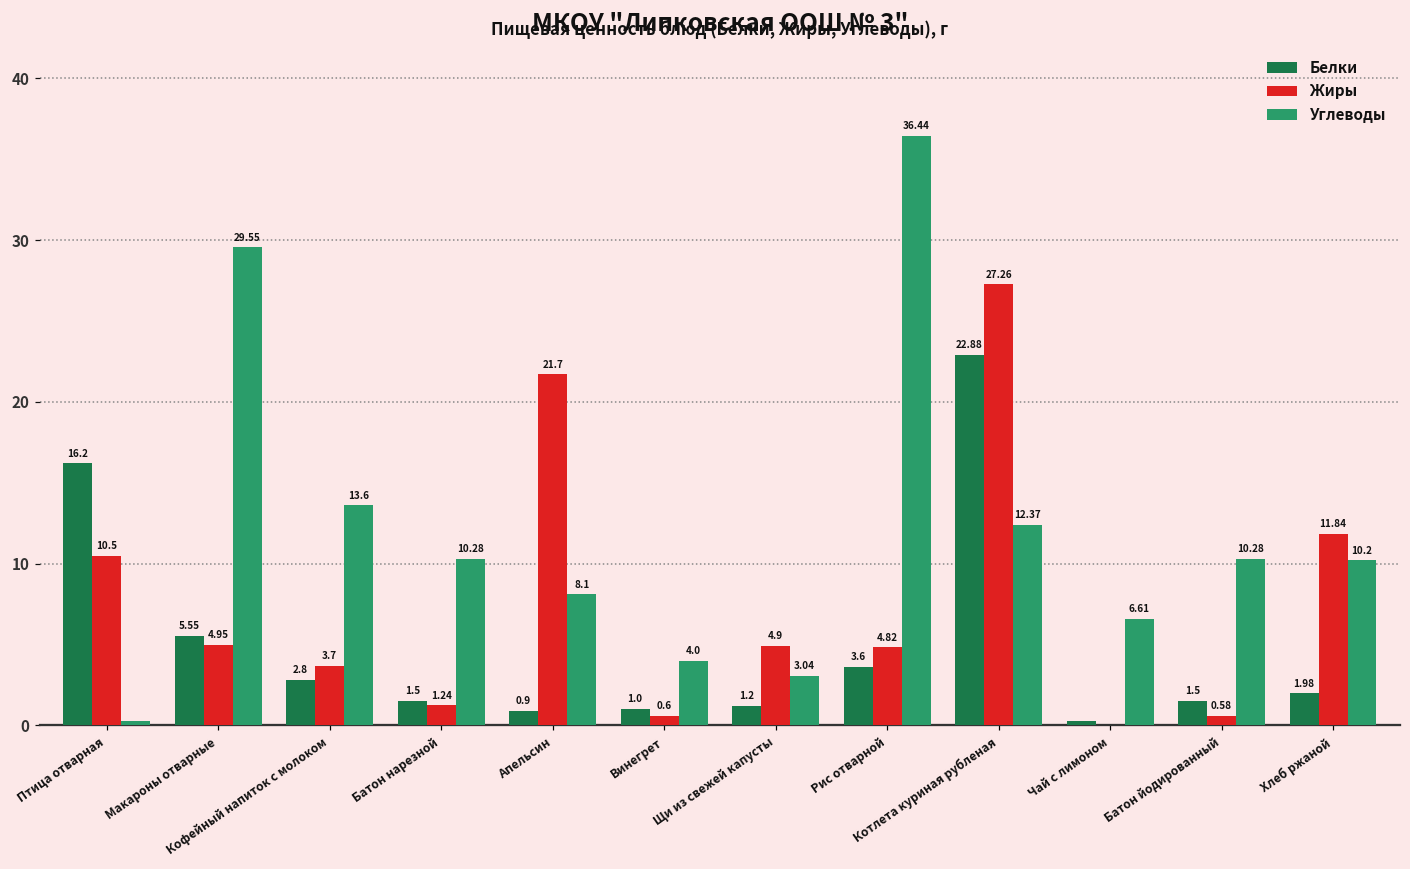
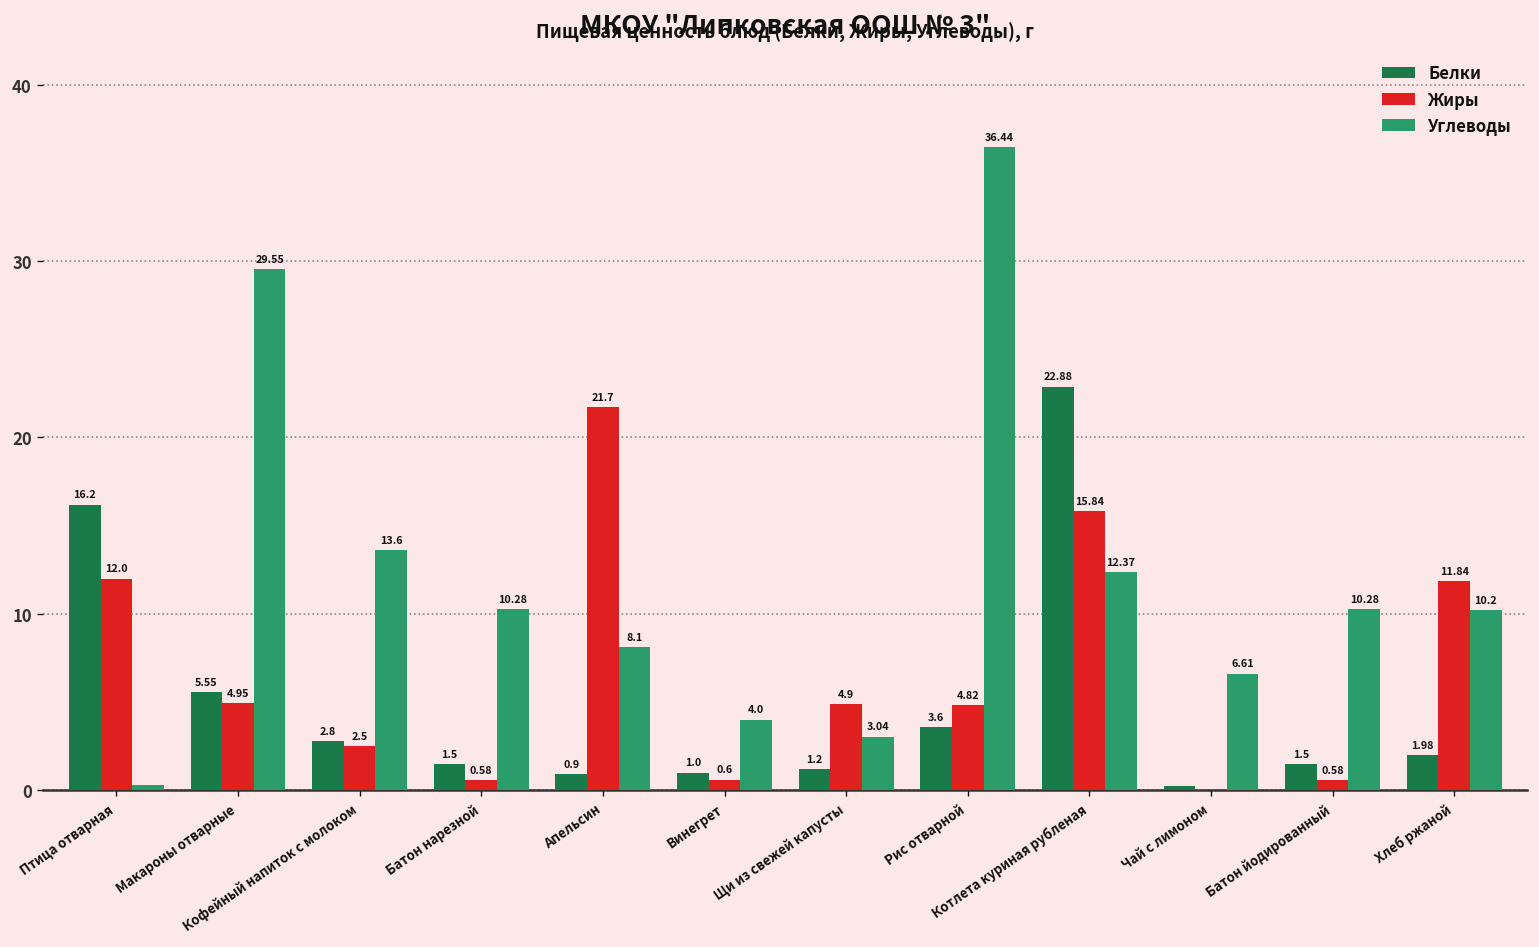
Жиры, Птица отварная: 10.5 -> 12.0
Жиры, Кофейный напиток с молоком: 3.7 -> 2.5
Жиры, Батон нарезной: 1.24 -> 0.58
Жиры, Котлета куриная рубленая: 27.26 -> 15.84
